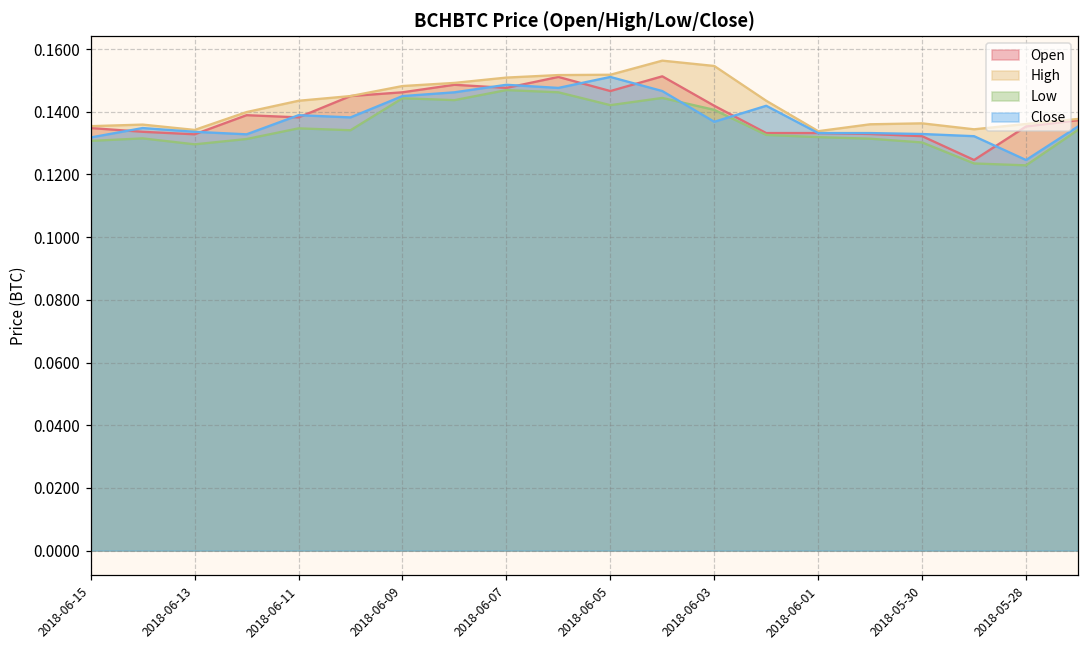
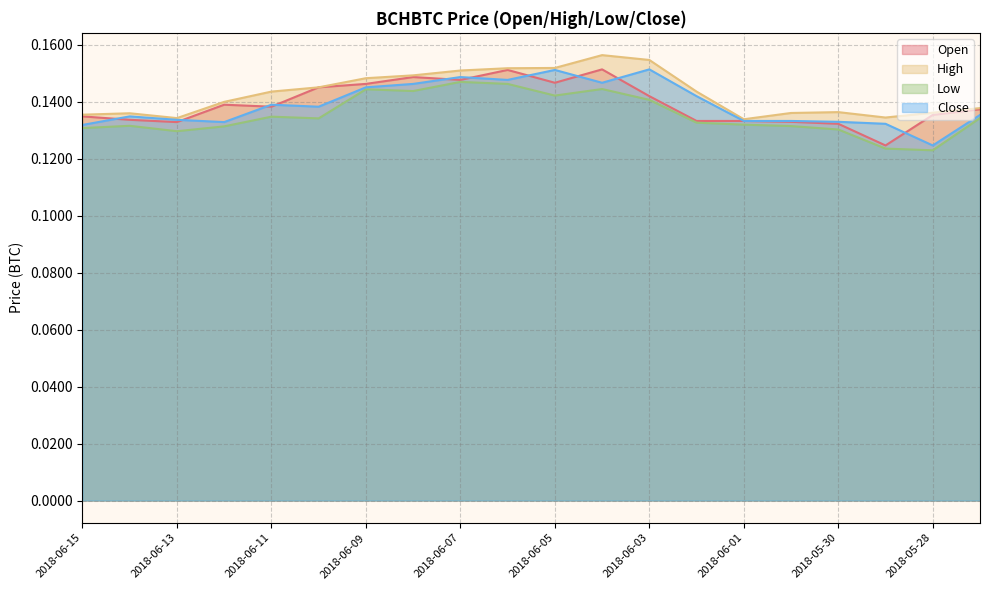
Close, 2018-06-03: 0.137 -> 0.151
